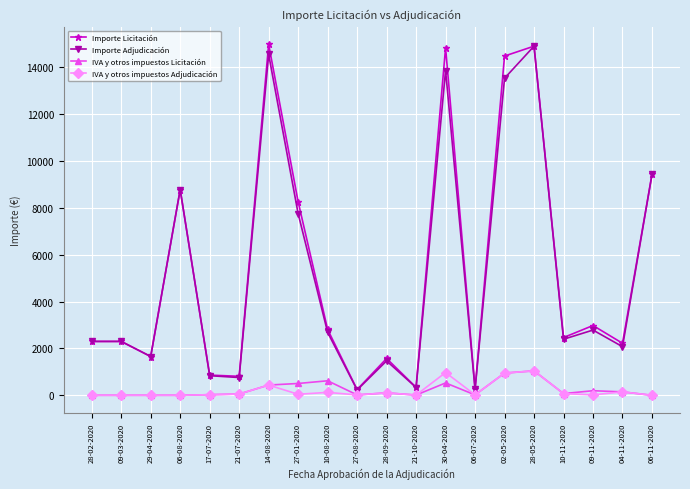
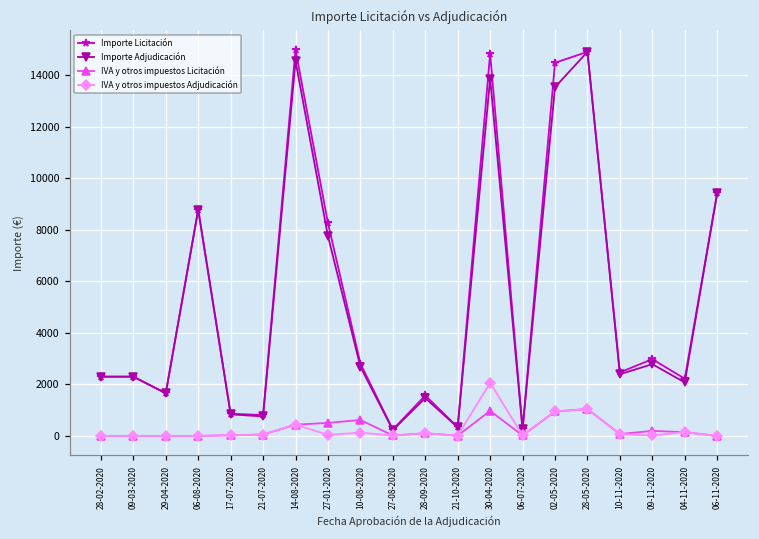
IVA y otros impuestos Licitación, 30-04-2020: 500 -> 1000
IVA y otros impuestos Adjudicación, 30-04-2020: 1000 -> 2100
